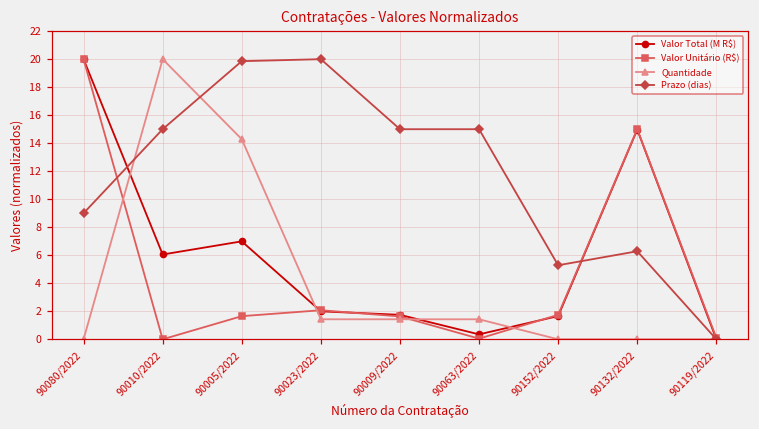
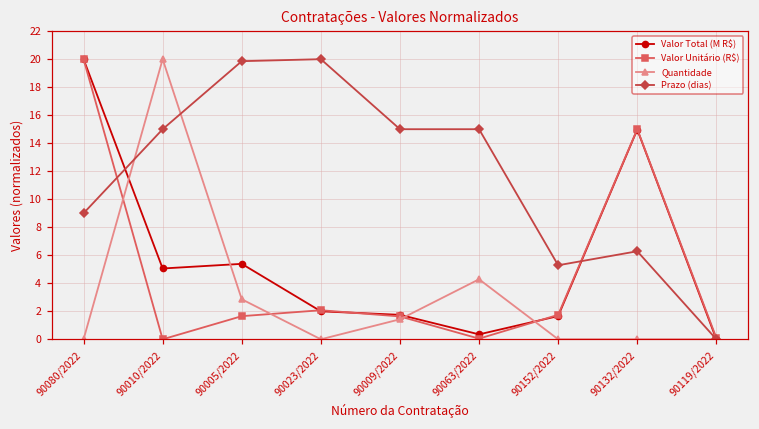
Valor Total (M R$), 90010/2022: 6.1 -> 5.1
Valor Total (M R$), 90005/2022: 7.0 -> 5.4
Quantidade, 90005/2022: 14.3 -> 2.9
Quantidade, 90023/2022: 1.4 -> 0.0
Quantidade, 90063/2022: 1.4 -> 4.3
